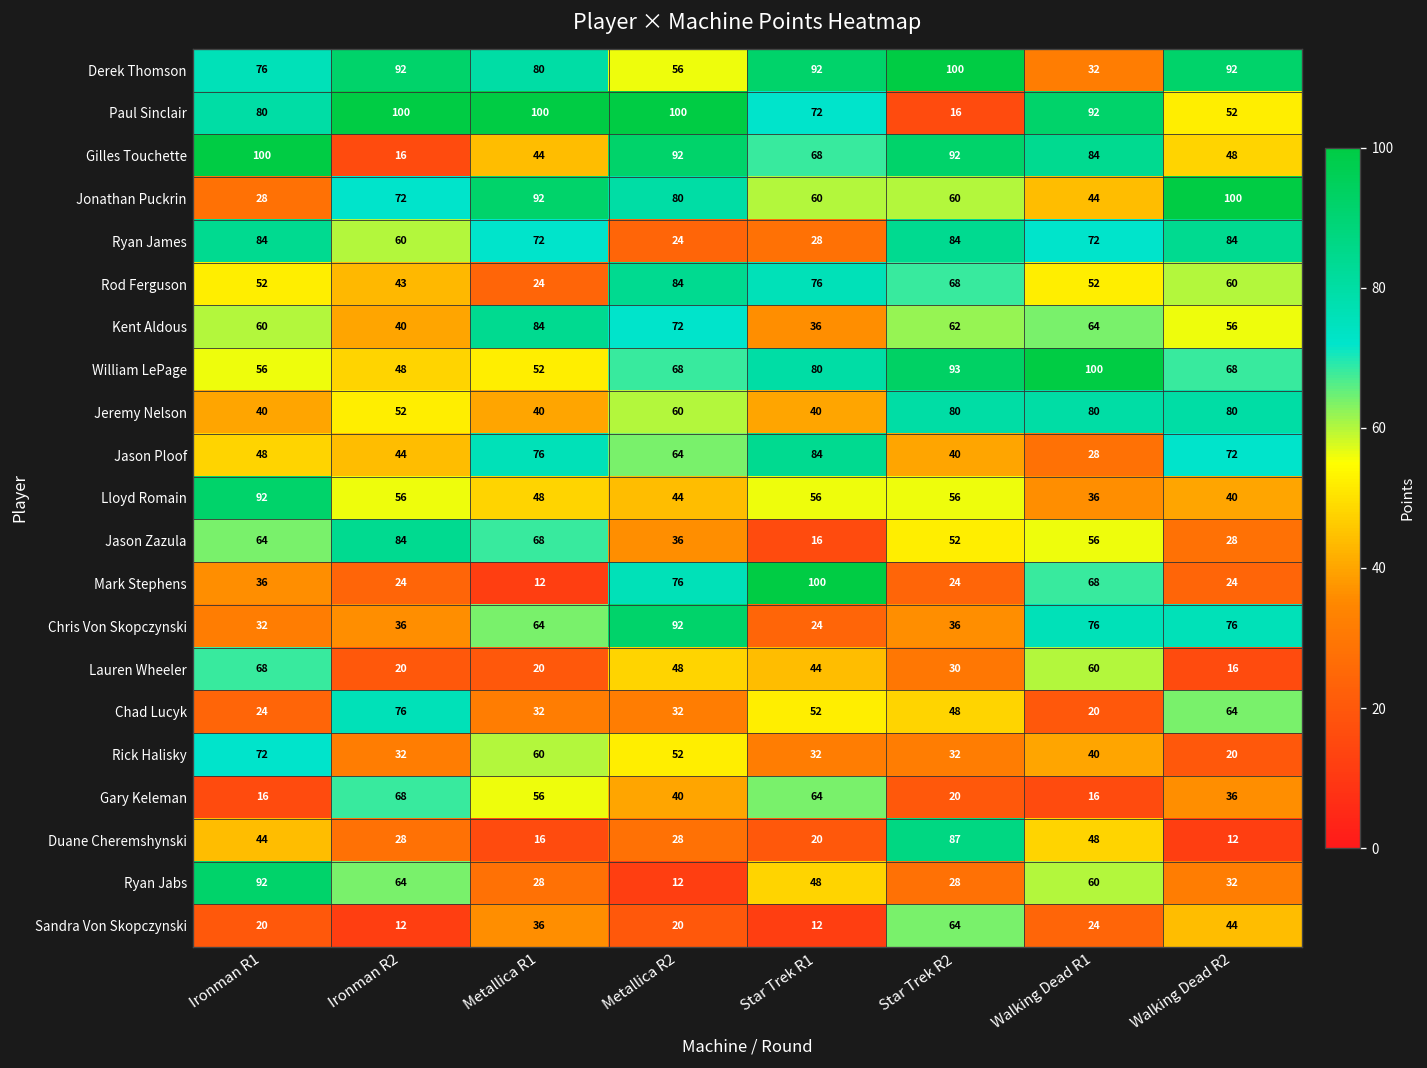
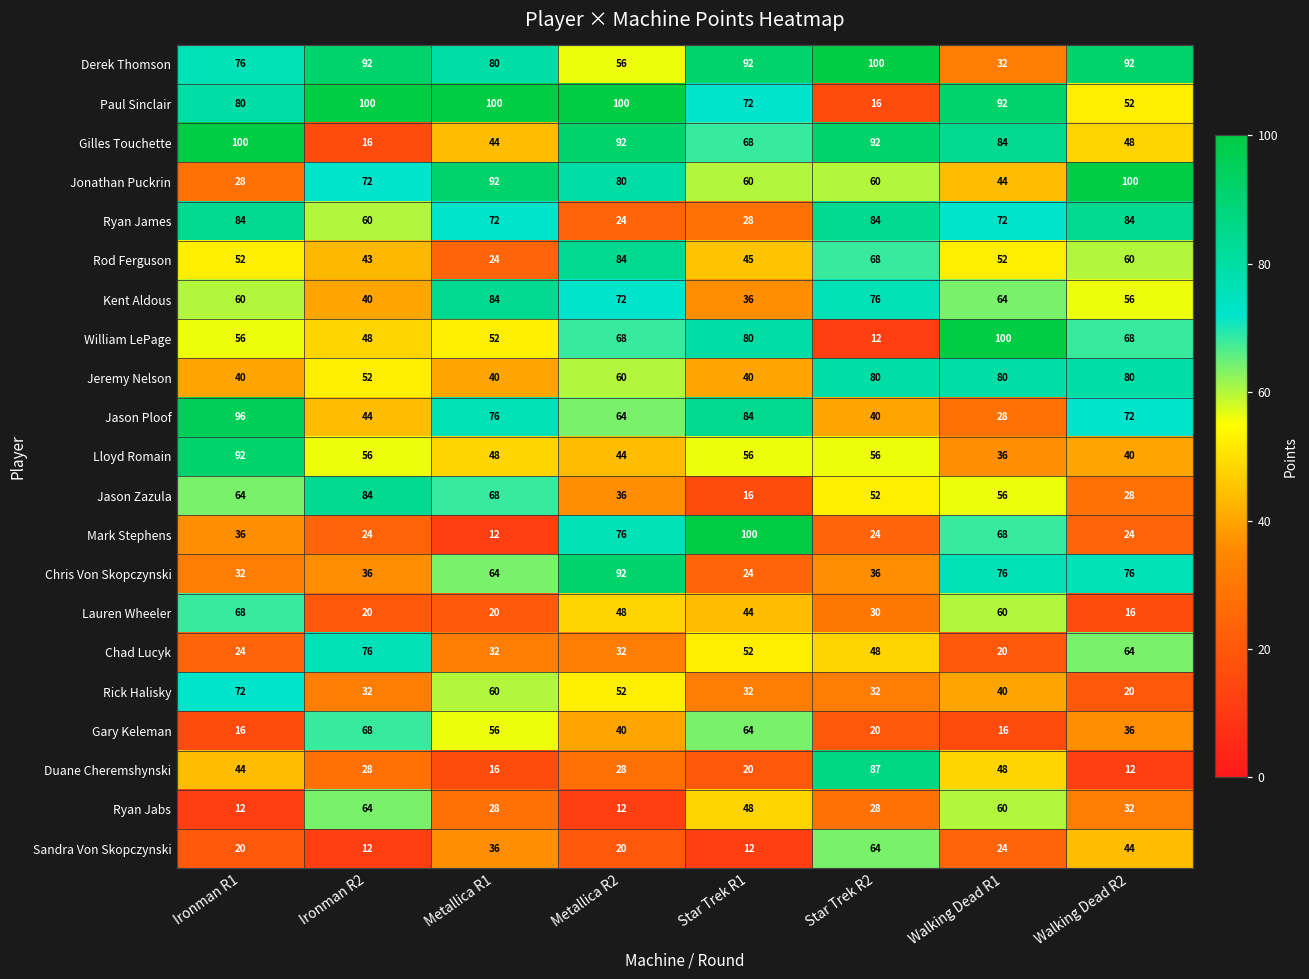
Rod Ferguson, Star Trek R1: 76 -> 45
Kent Aldous, Star Trek R2: 62 -> 76
William LePage, Star Trek R2: 93 -> 12
Jason Ploof, Ironman R1: 48 -> 96
Ryan Jabs, Ironman R1: 92 -> 12
